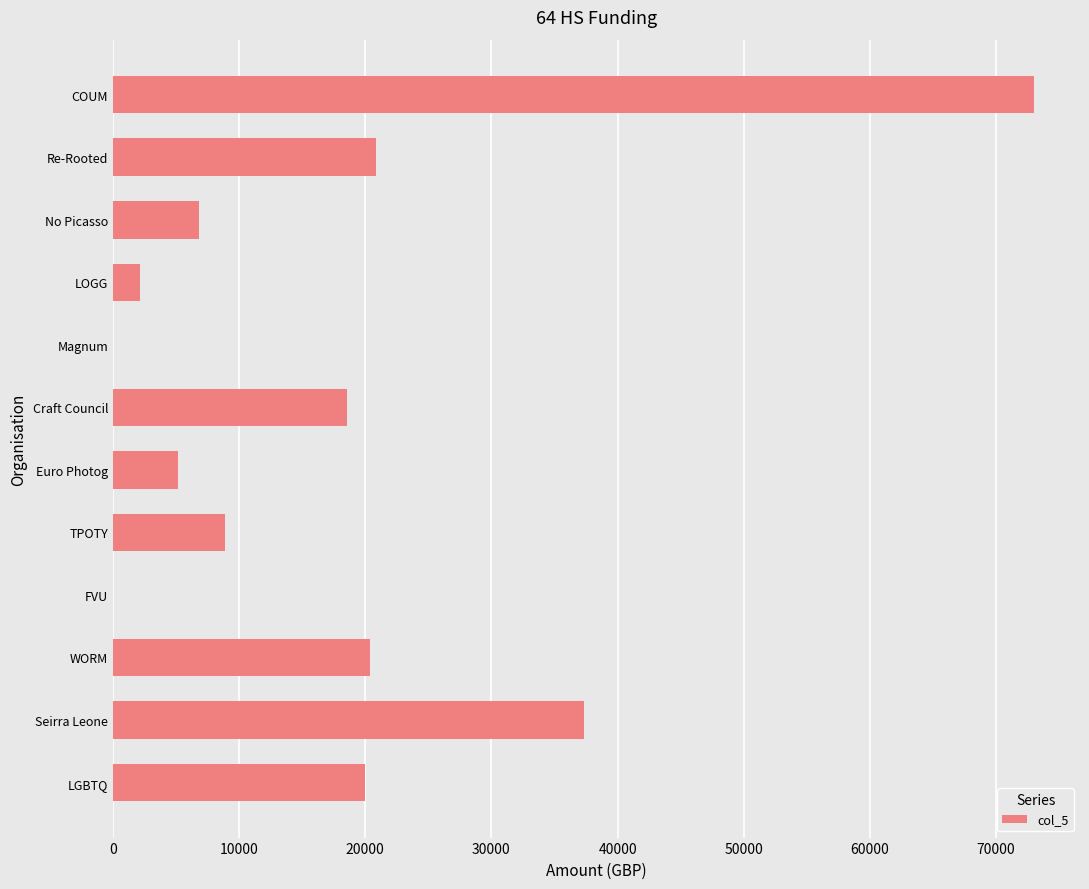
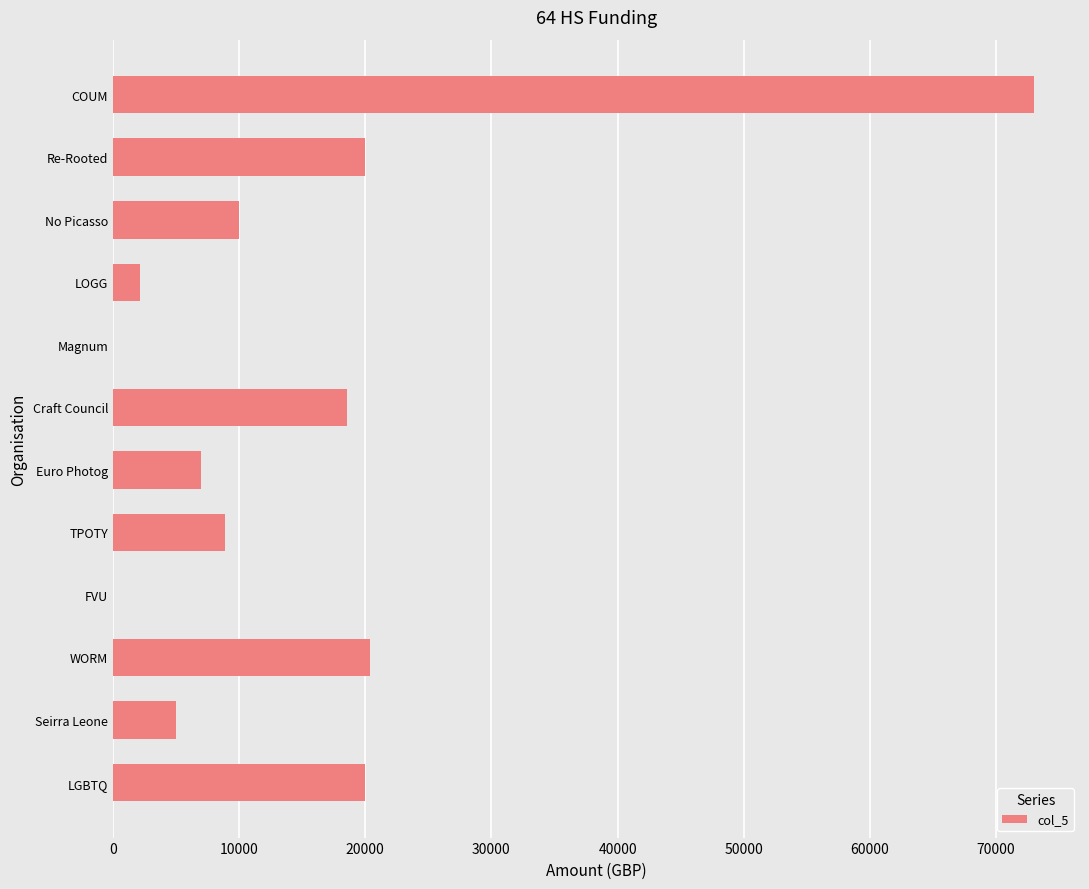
Re-Rooted: 20800 -> 20000
No Picasso: 6800 -> 10000
Euro Photog: 5200 -> 7000
Seirra Leone: 37400 -> 5000
